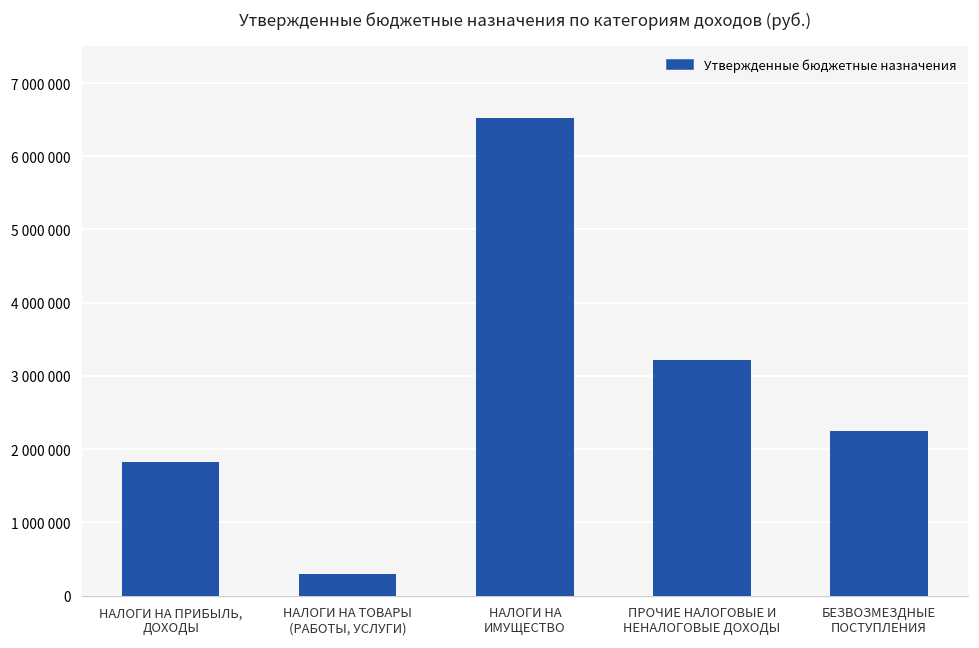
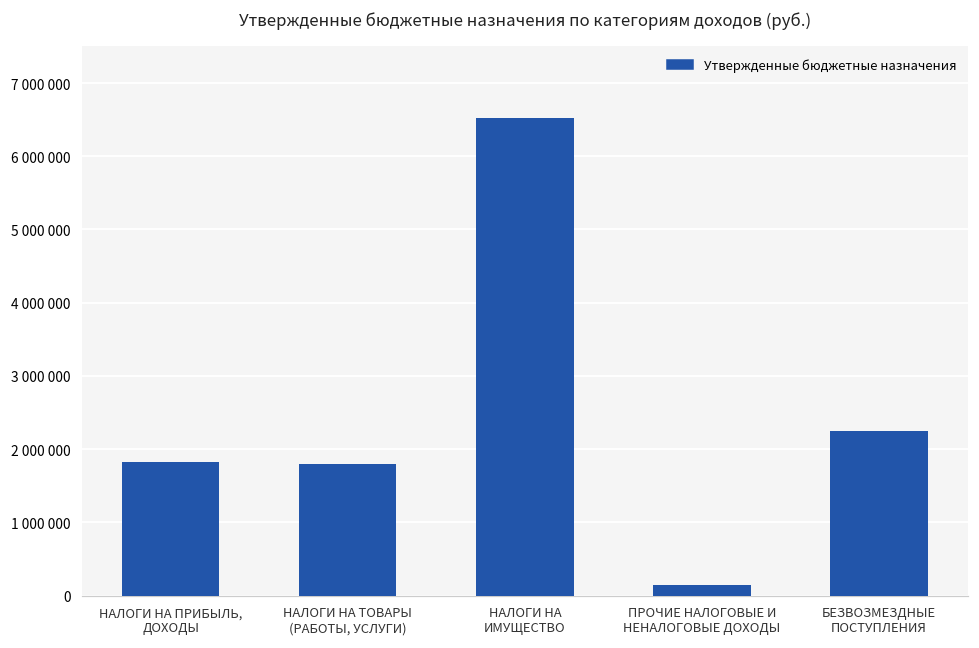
НАЛОГИ НА ТОВАРЫ (РАБОТЫ, УСЛУГИ): 300000 -> 1800000
ПРОЧИЕ НАЛОГОВЫЕ И НЕНАЛОГОВЫЕ ДОХОДЫ: 3200000 -> 100000
